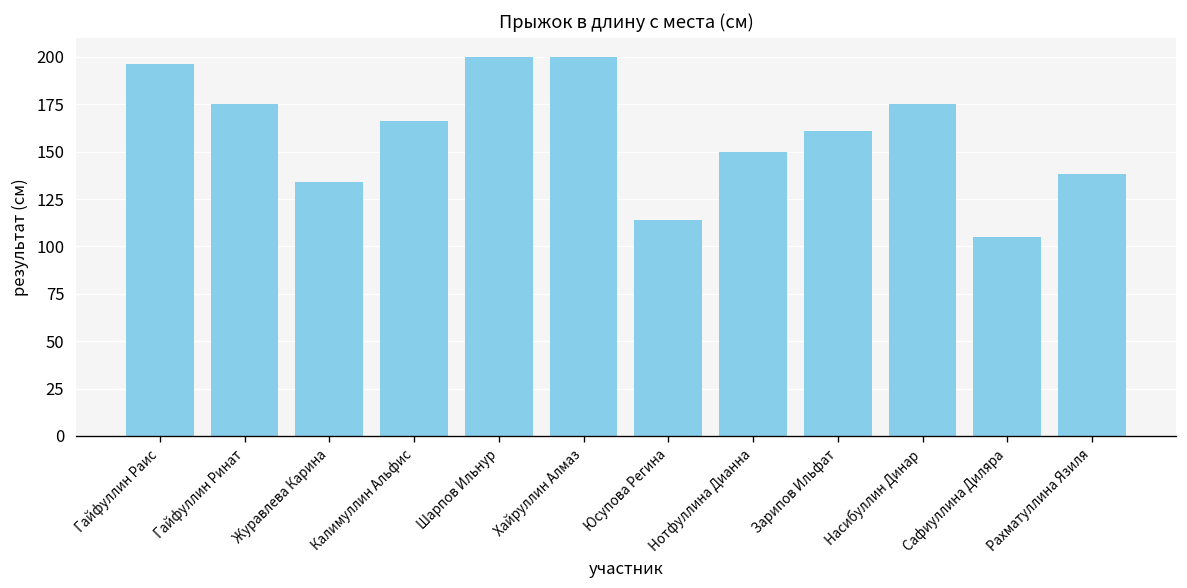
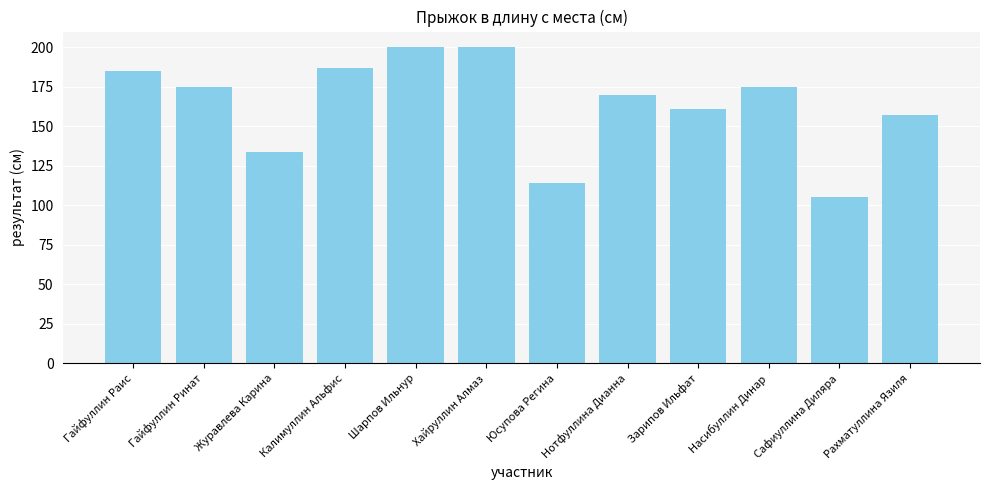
Гайфуллин Раис: 196 -> 185
Калимуллин Альфис: 166 -> 187
Нотфуллина Дианна: 150 -> 170
Рахматуллина Язиля: 138 -> 157
